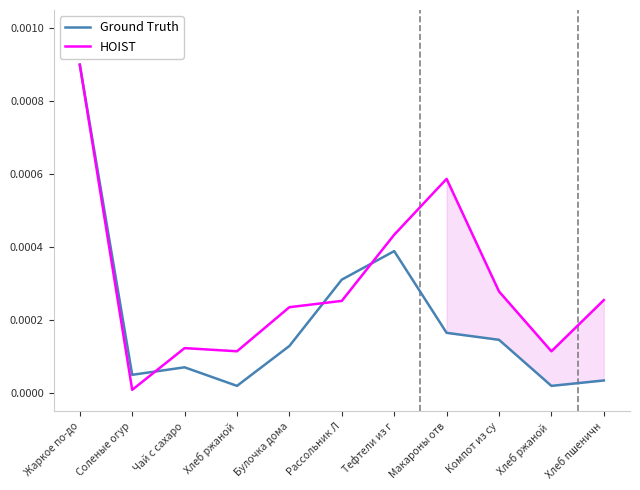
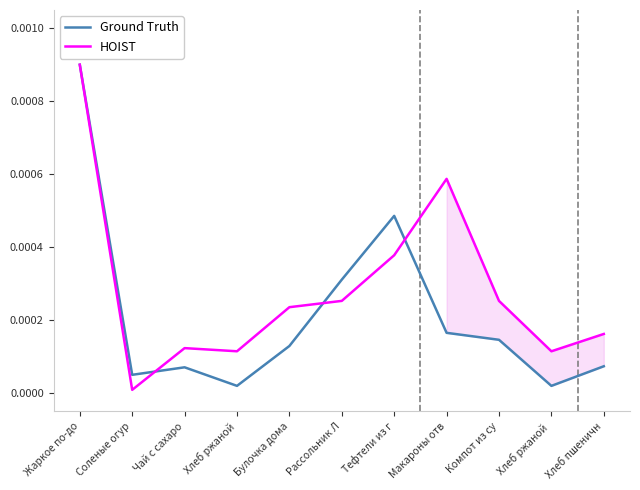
Ground Truth, Тефтели из г: 0.00039 -> 0.00049
HOIST, Тефтели из г: 0.00043 -> 0.00038
HOIST, Компот из су: 0.00028 -> 0.00025
Ground Truth, Хлеб пшеничн: 0.00003 -> 0.00007
HOIST, Хлеб пшеничн: 0.00025 -> 0.00016
